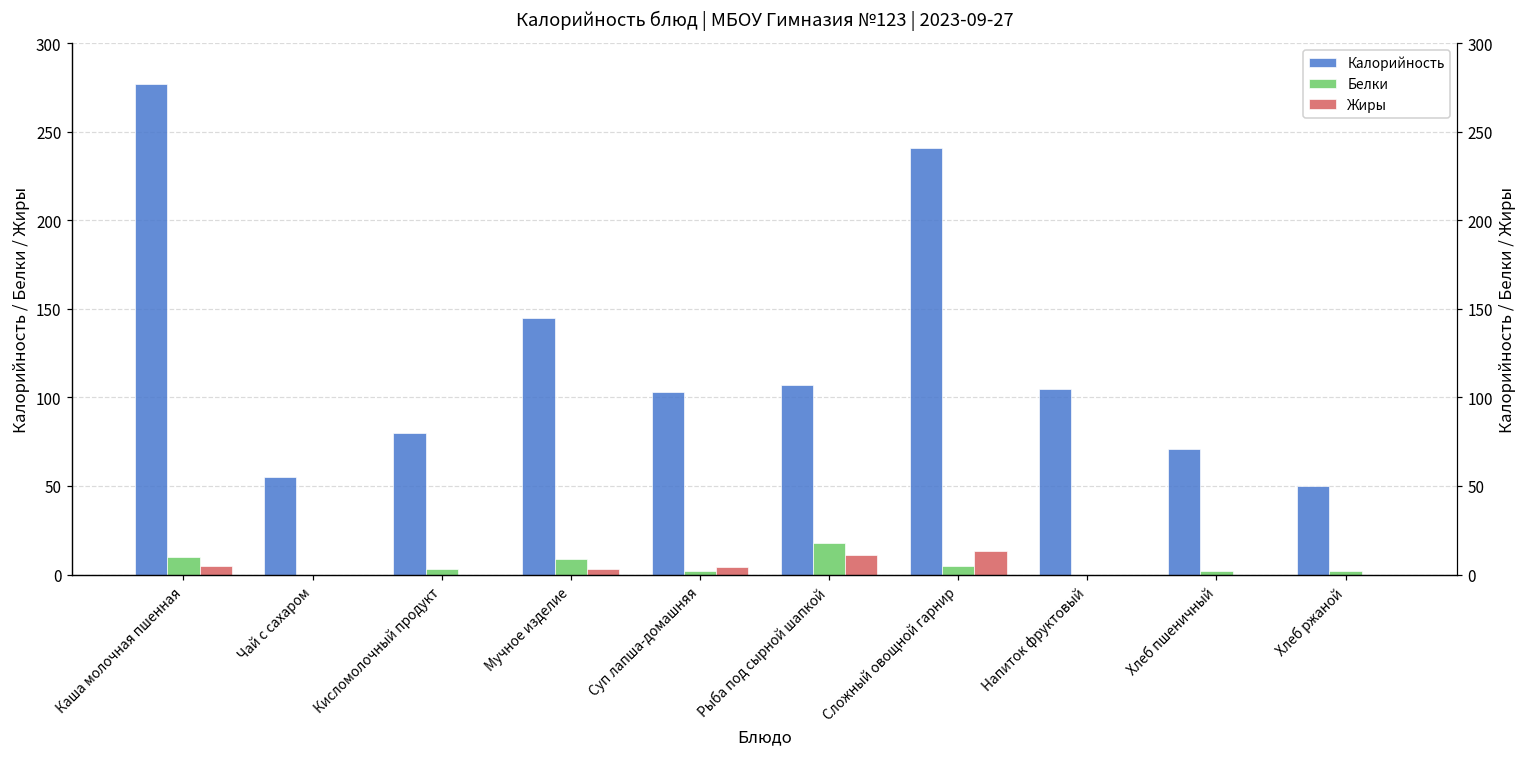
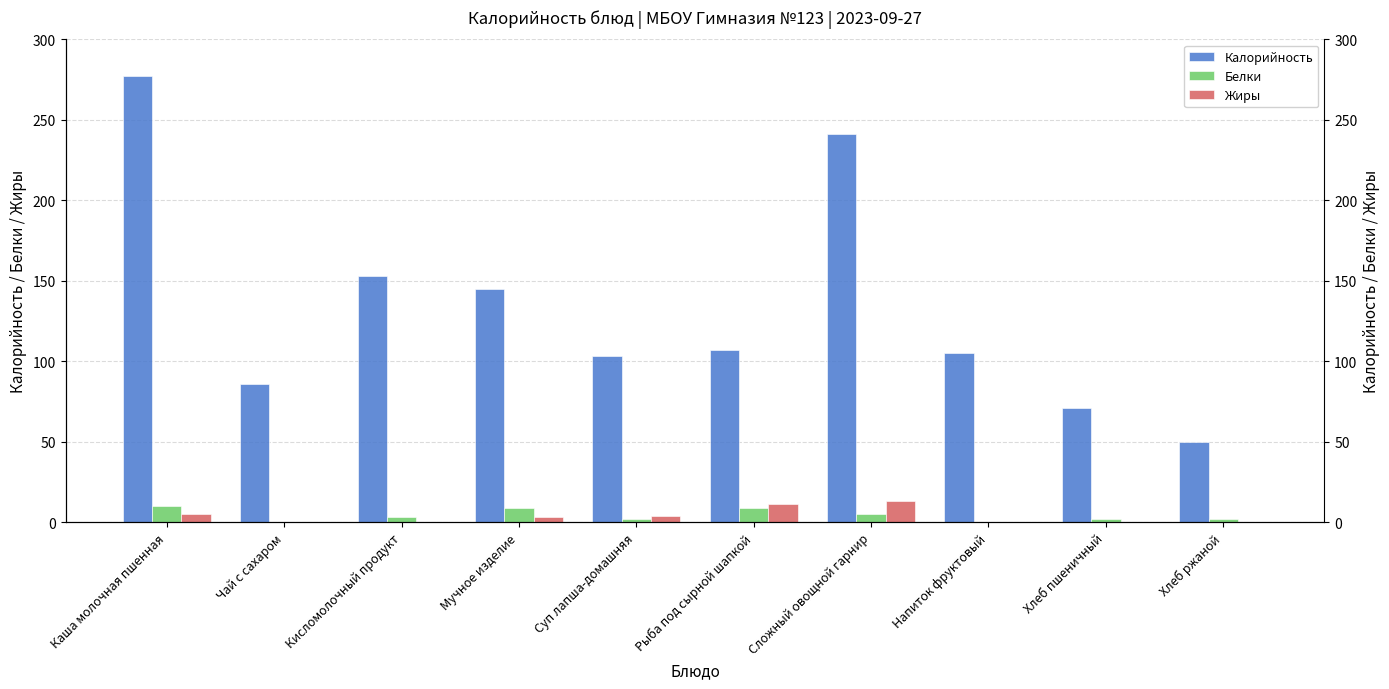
Калорийность, Чай с сахаром: 55 -> 86
Калорийность, Кисломолочный продукт: 80 -> 153
Белки, Рыба под сырной шапкой: 18 -> 9
